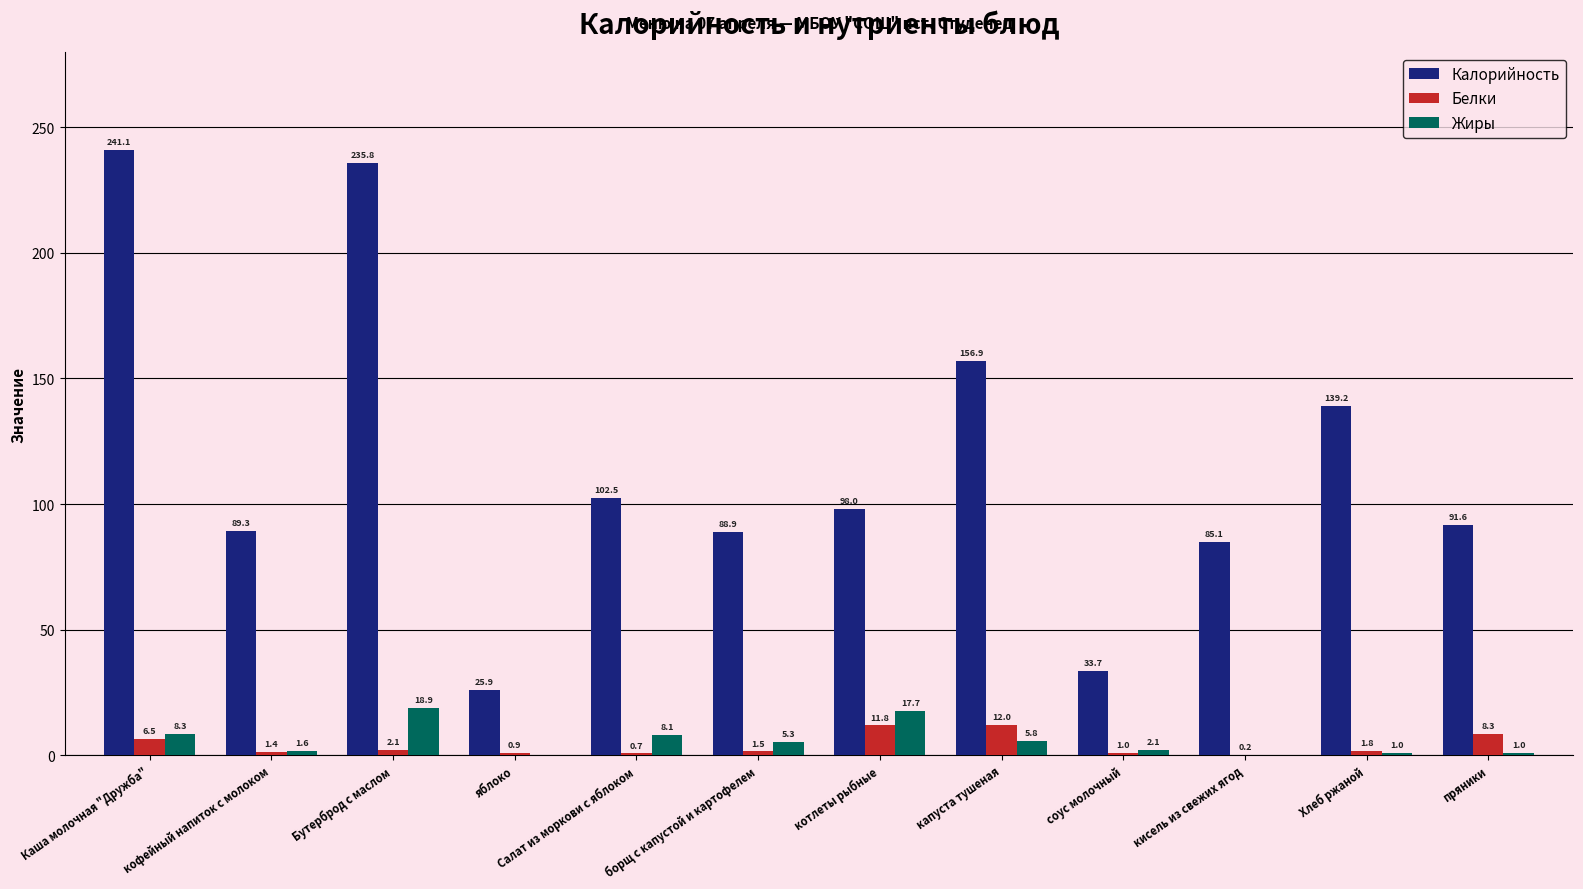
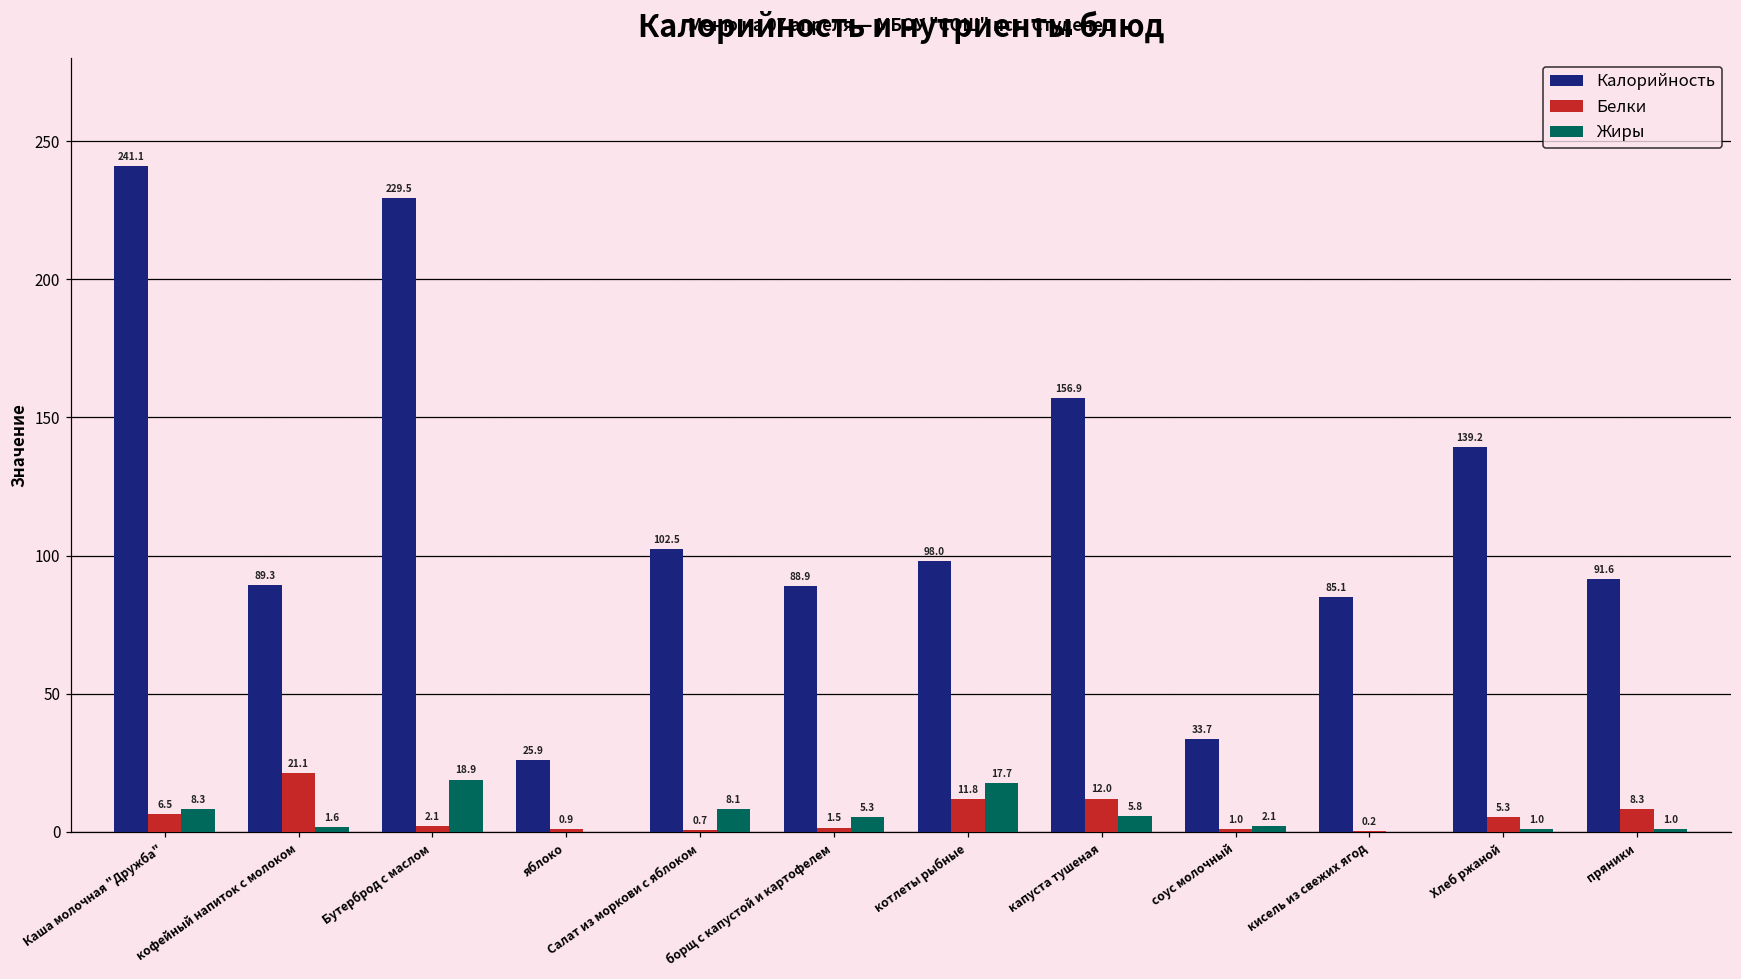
Белки, кофейный напиток с молоком: 1.4 -> 21.1
Калорийность, Бутерброд с маслом: 235.8 -> 229.5
Белки, Хлеб ржаной: 1.8 -> 5.3
